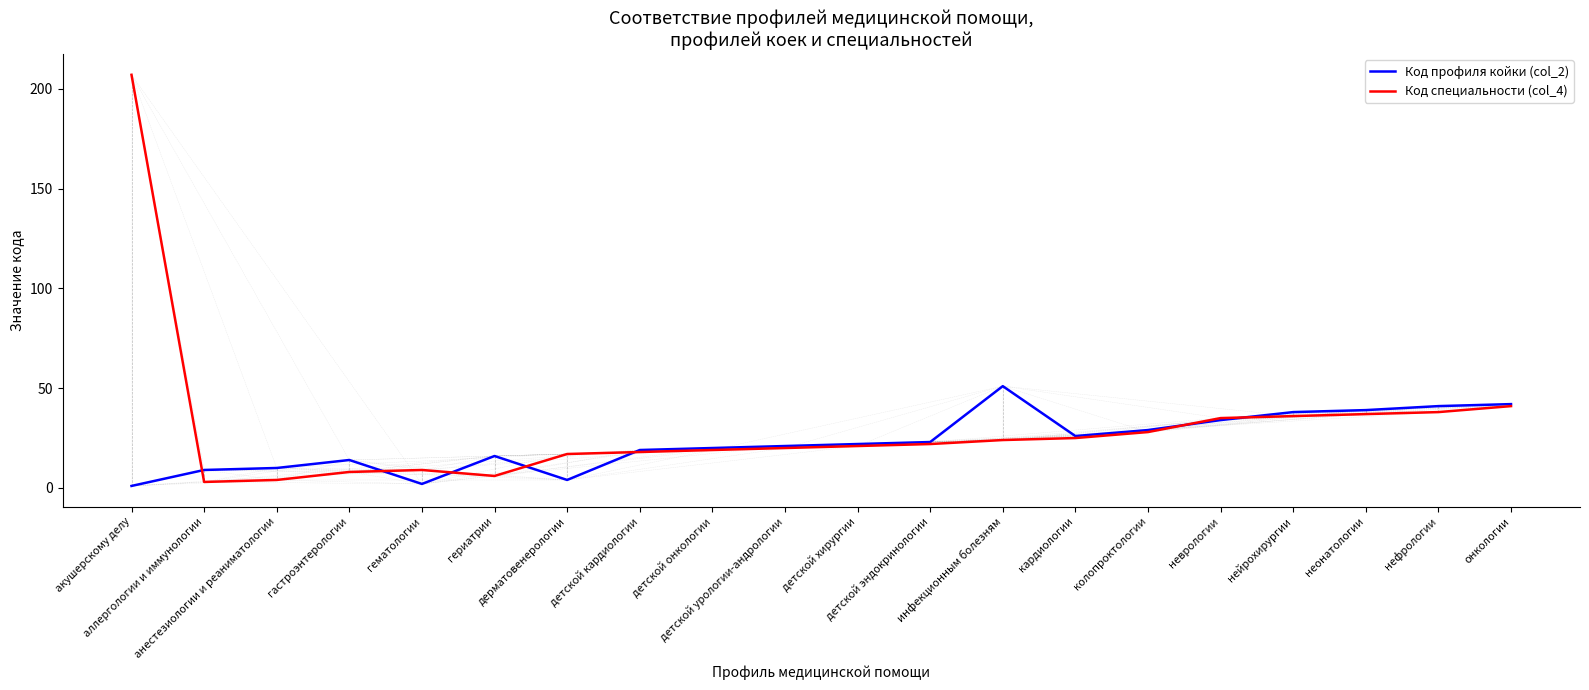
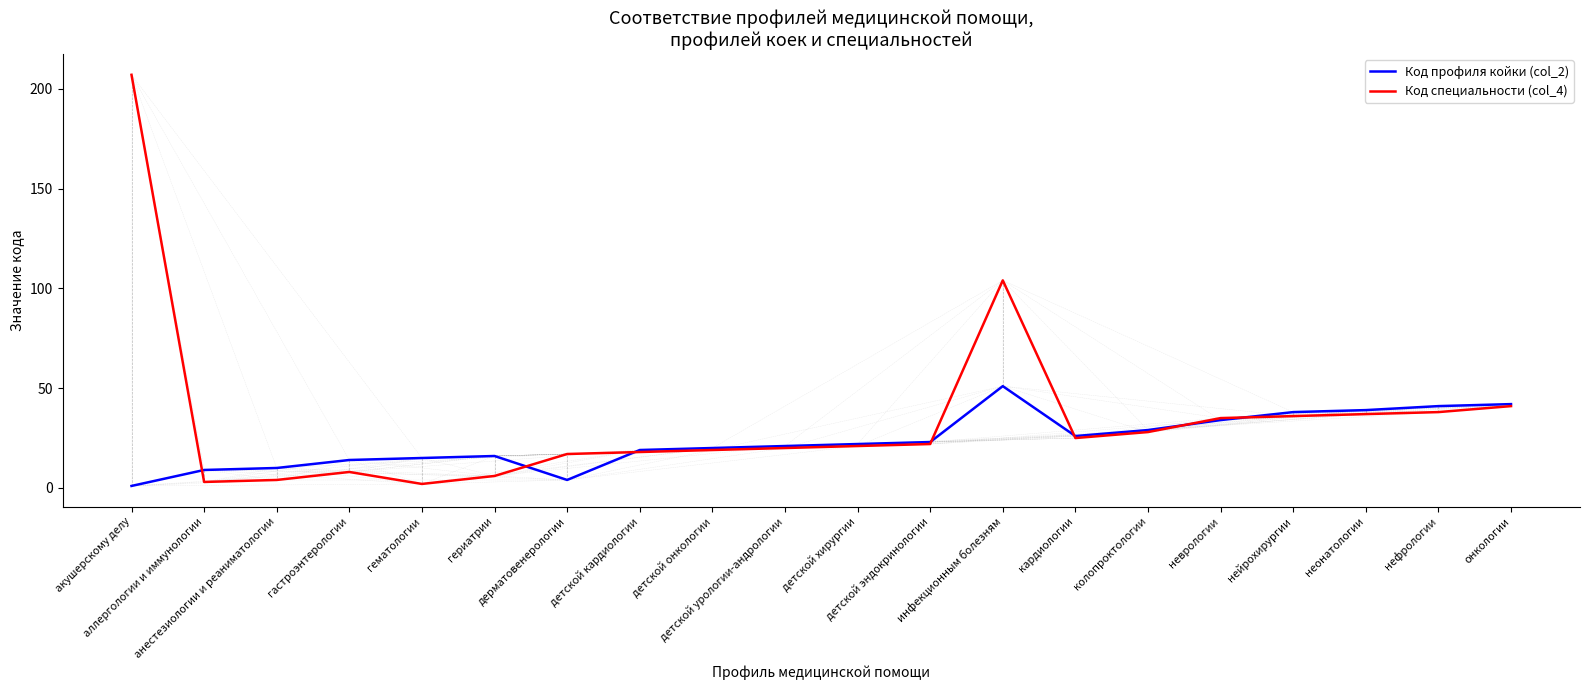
Код профиля койки (col_2), гематологии: 2 -> 15
Код специальности (col_4), гематологии: 9 -> 2
Код специальности (col_4), инфекционным болезням: 24 -> 104
